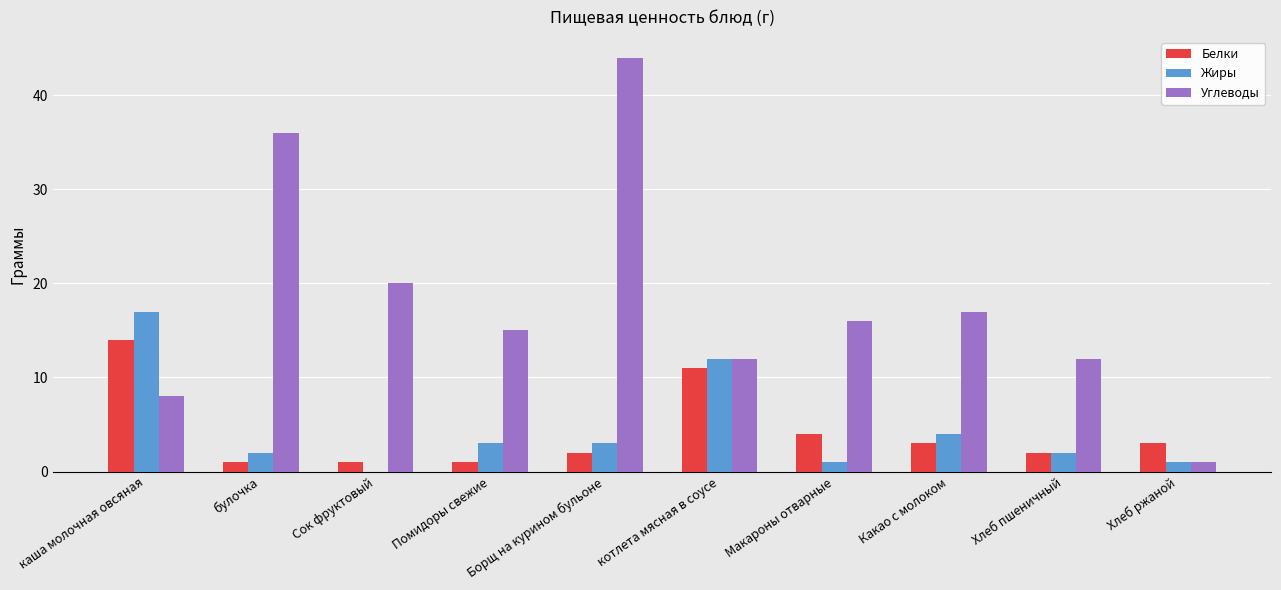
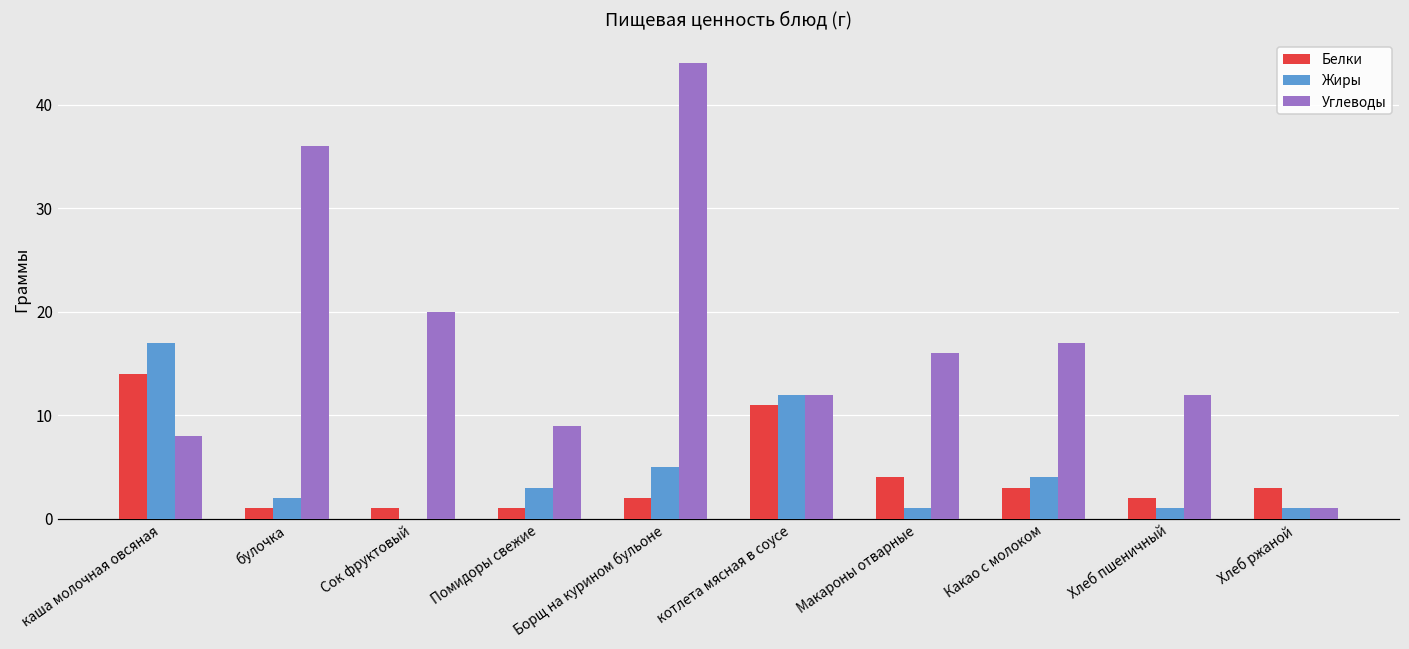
Углеводы, Помидоры свежие: 15 -> 9
Жиры, Борщ на курином бульоне: 3 -> 5
Жиры, Хлеб пшеничный: 2 -> 1
